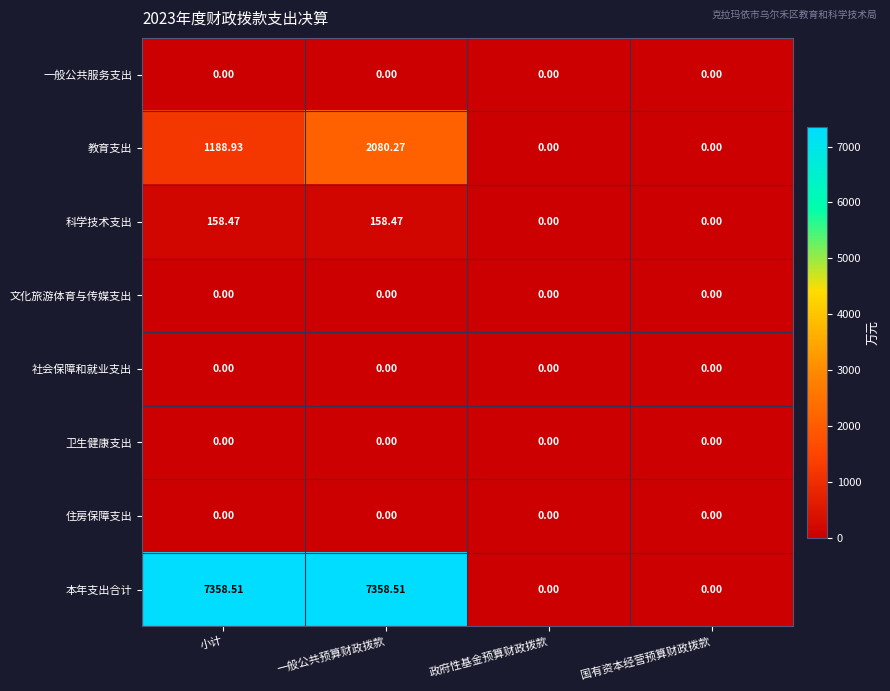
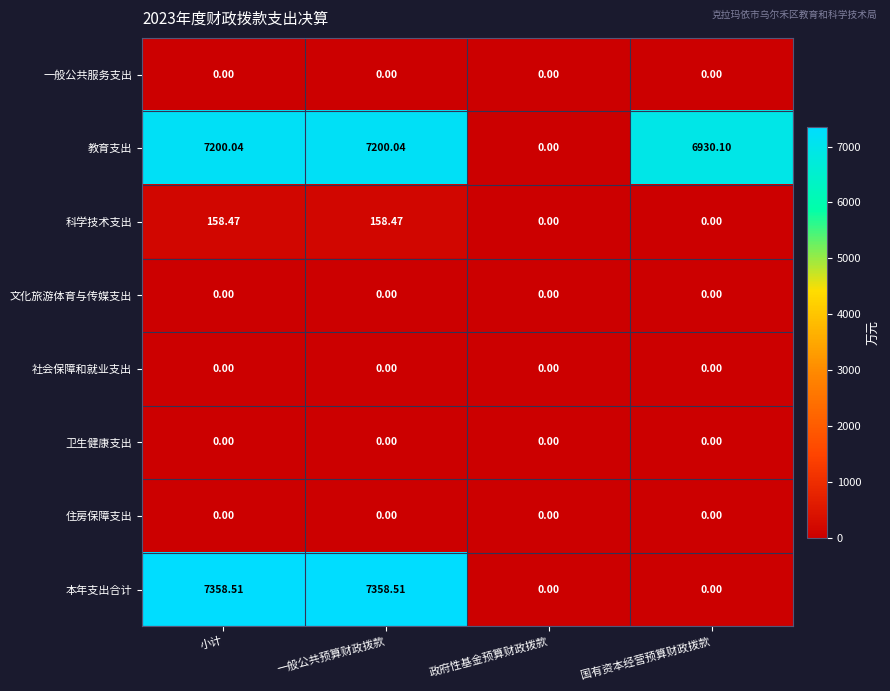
教育支出, 小计: 1188.93 -> 7200.04
教育支出, 一般公共预算财政拨款: 2080.27 -> 7200.04
教育支出, 国有资本经营预算财政拨款: 0.00 -> 6930.10
